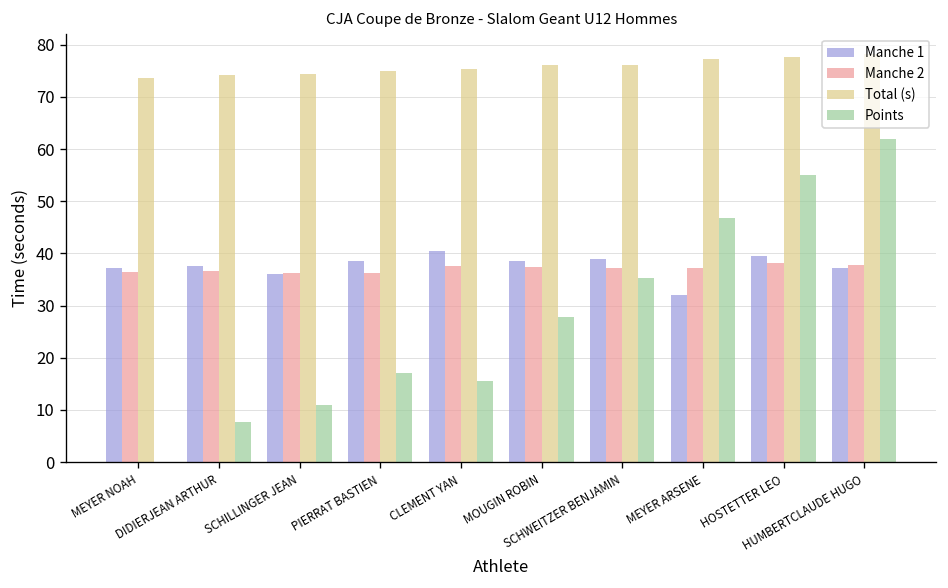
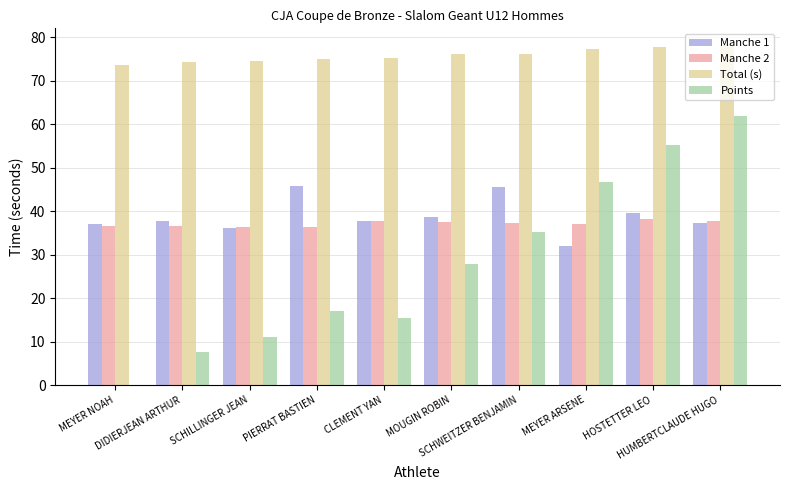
Manche 1, PIERRAT BASTIEN: 39 -> 46
Manche 1, CLEMENT YAN: 40 -> 38
Manche 1, SCHWEITZER BENJAMIN: 39 -> 45
